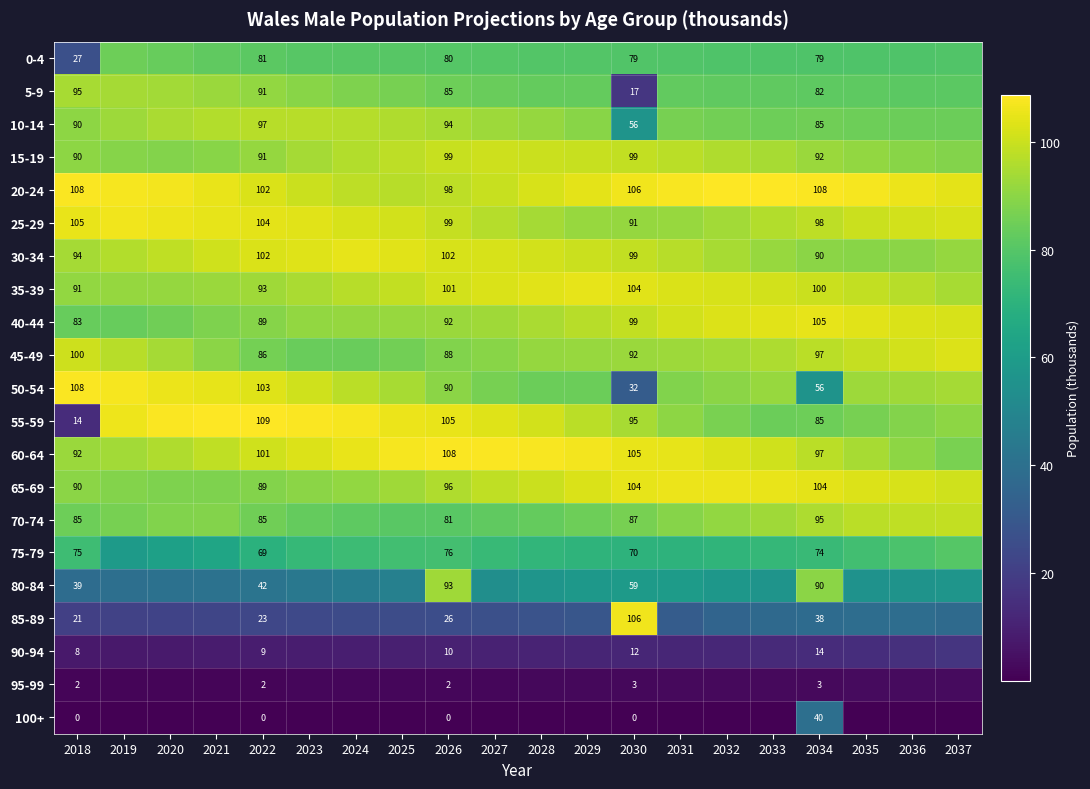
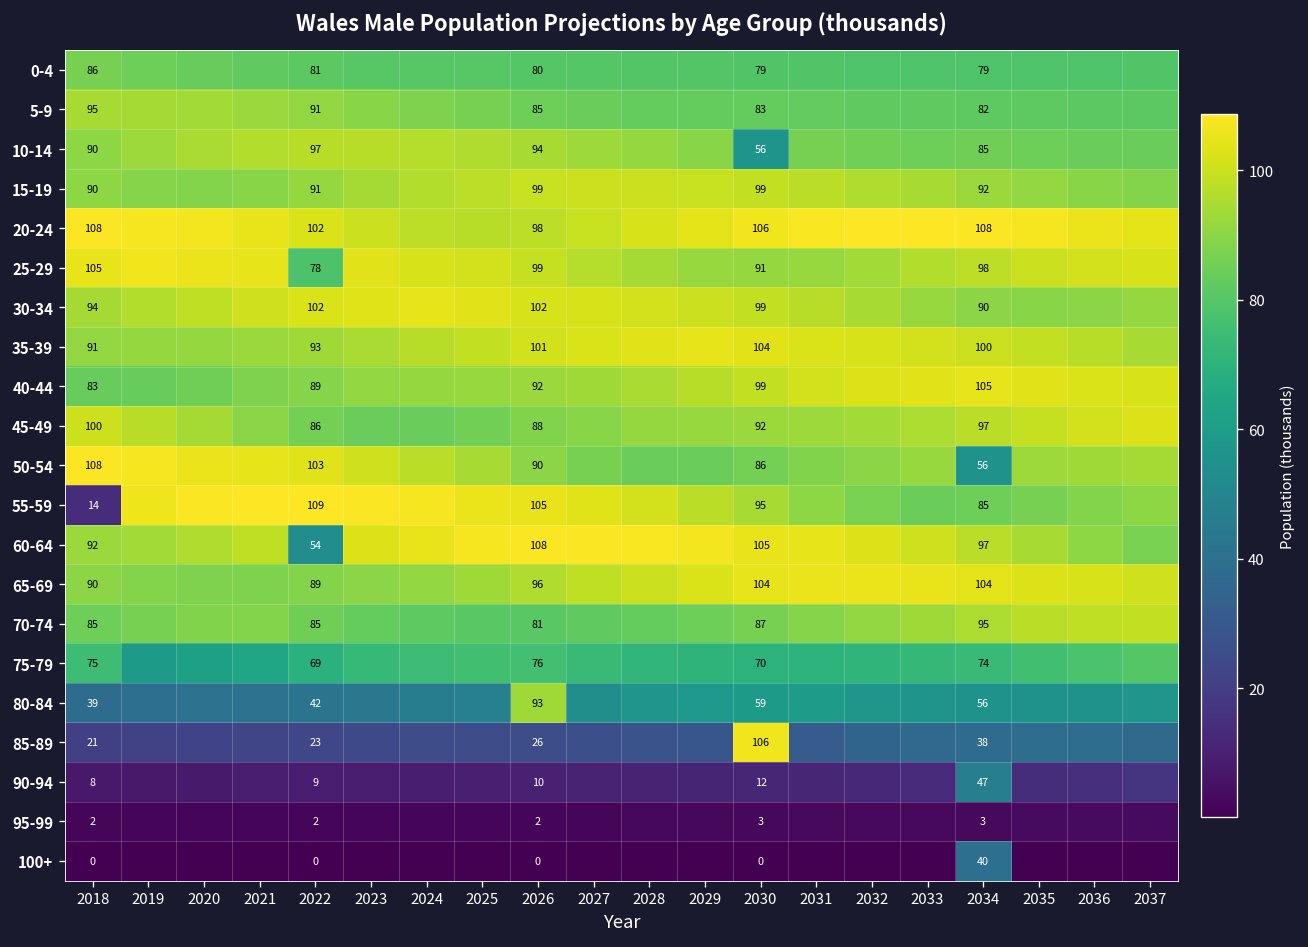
0-4, 2018: 27 -> 86
5-9, 2030: 17 -> 83
25-29, 2022: 104 -> 78
50-54, 2030: 32 -> 86
60-64, 2022: 101 -> 54
80-84, 2034: 90 -> 56
90-94, 2034: 14 -> 47
